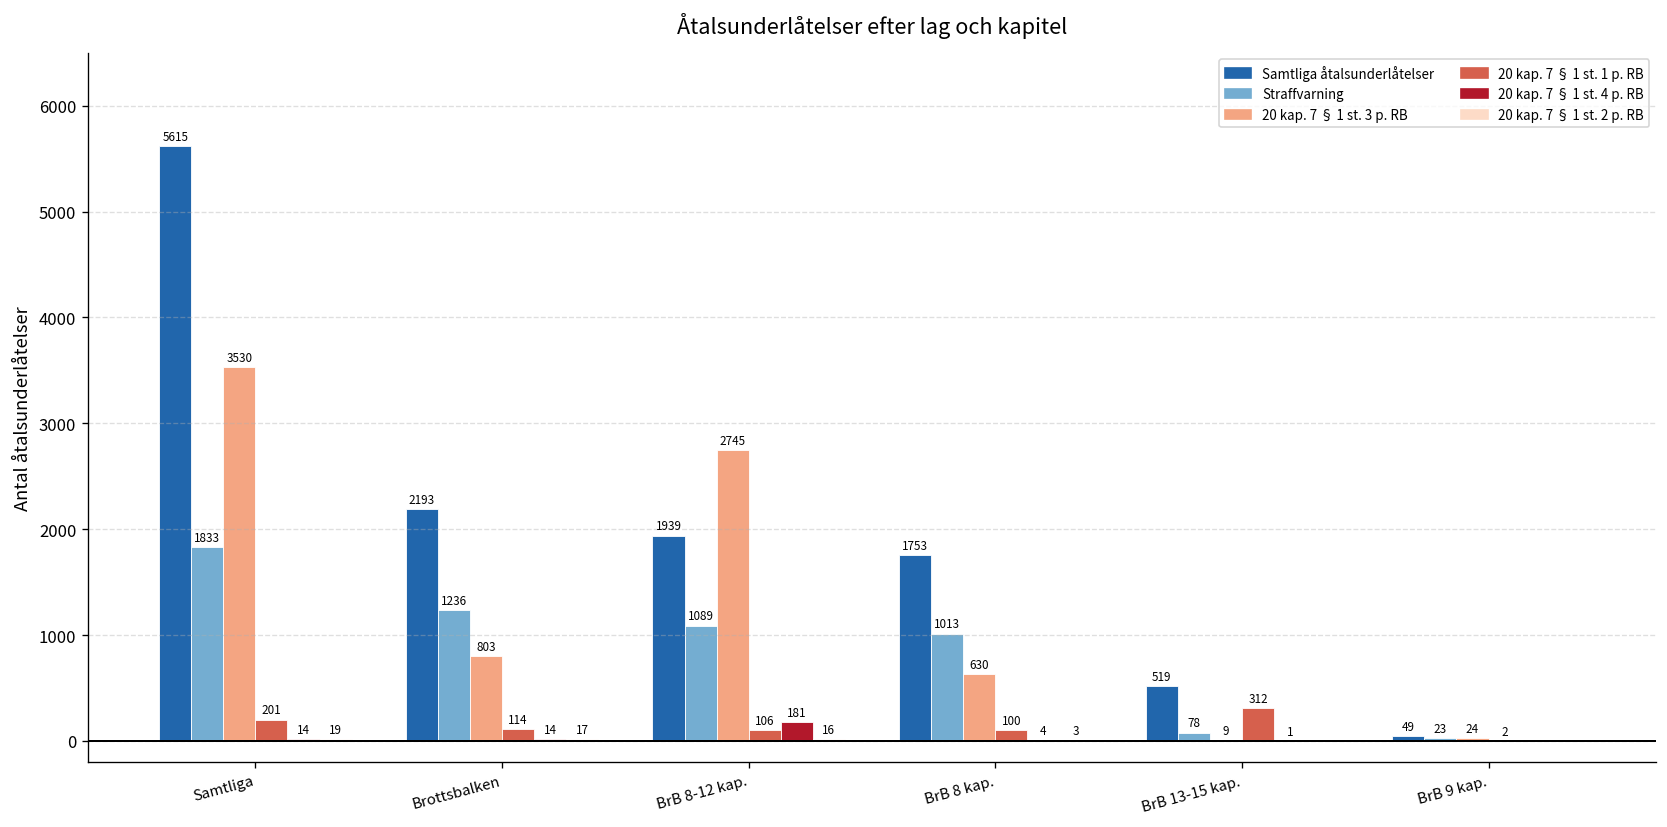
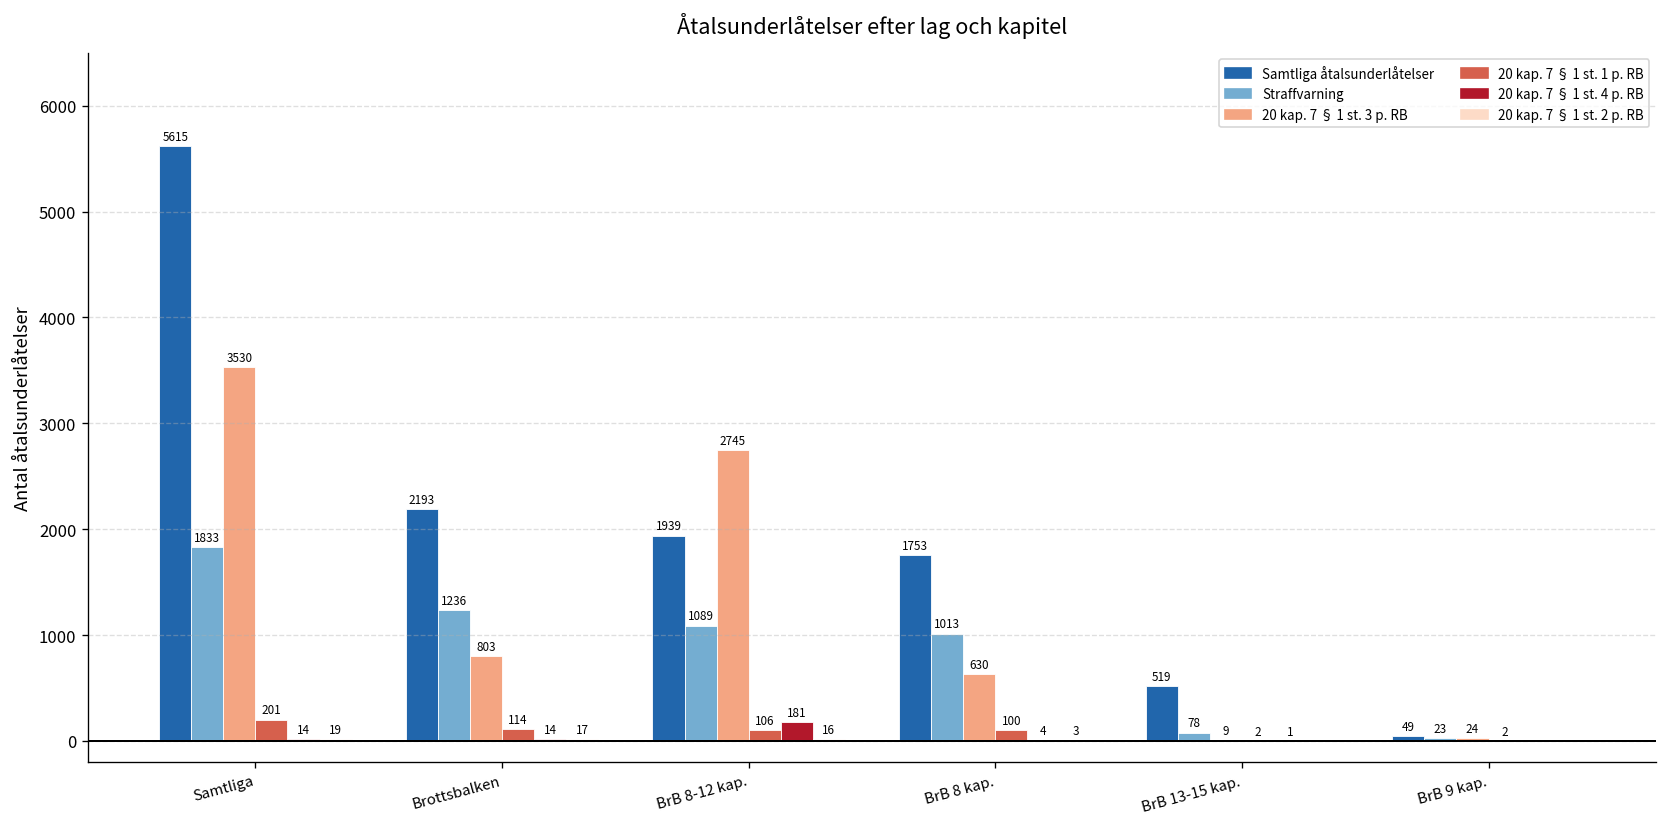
20 kap. 7 § 1 st. 1 p. RB, BrB 13-15 kap.: 312 -> 2
